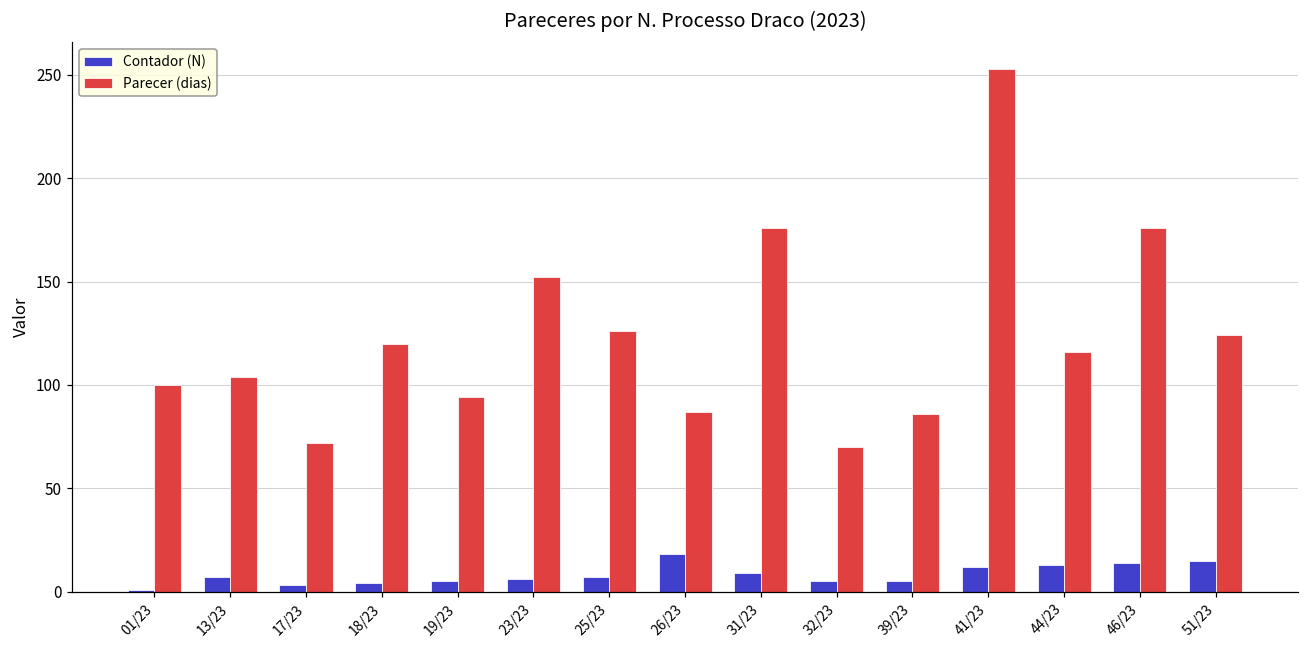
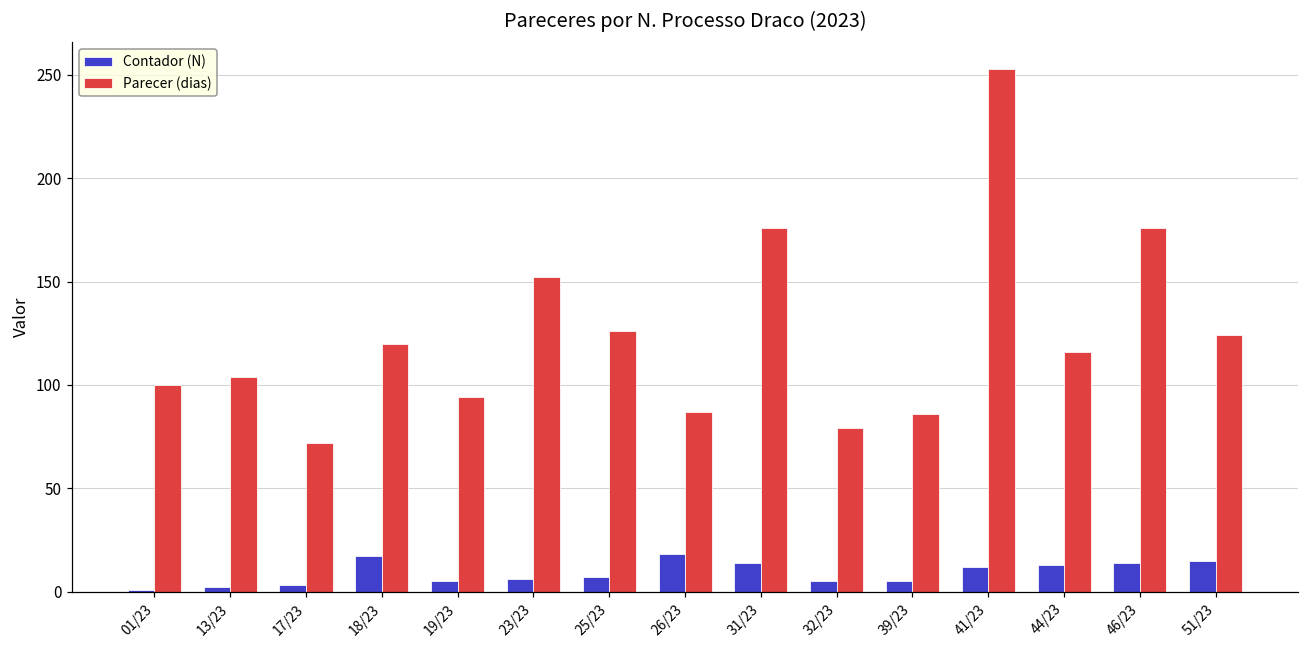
Contador (N), 13/23: 7 -> 2
Contador (N), 18/23: 4 -> 17
Contador (N), 31/23: 9 -> 14
Parecer (dias), 32/23: 70 -> 79
